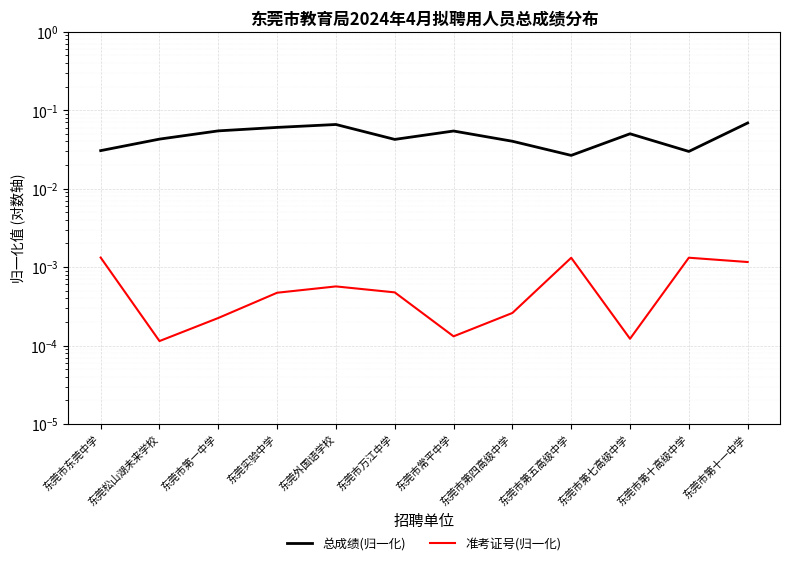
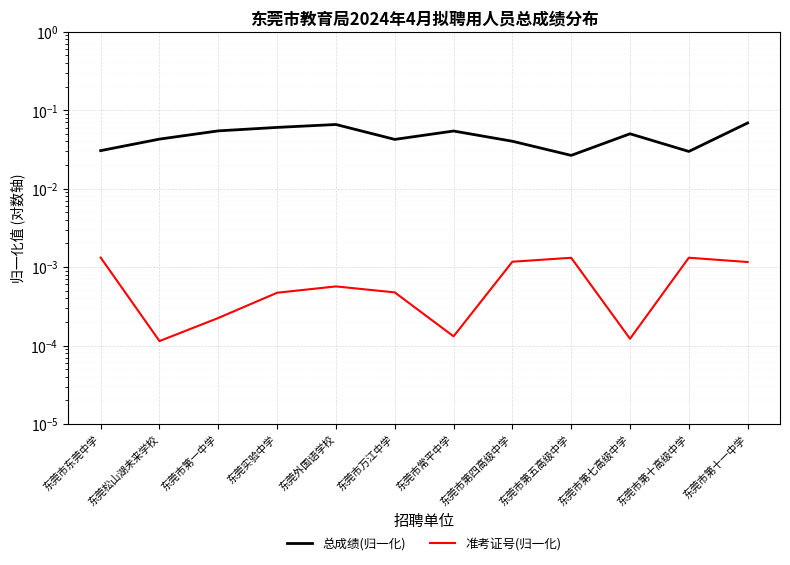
准考证号(归一化), 东莞市第四高级中学: 0.00026 -> 0.0012
